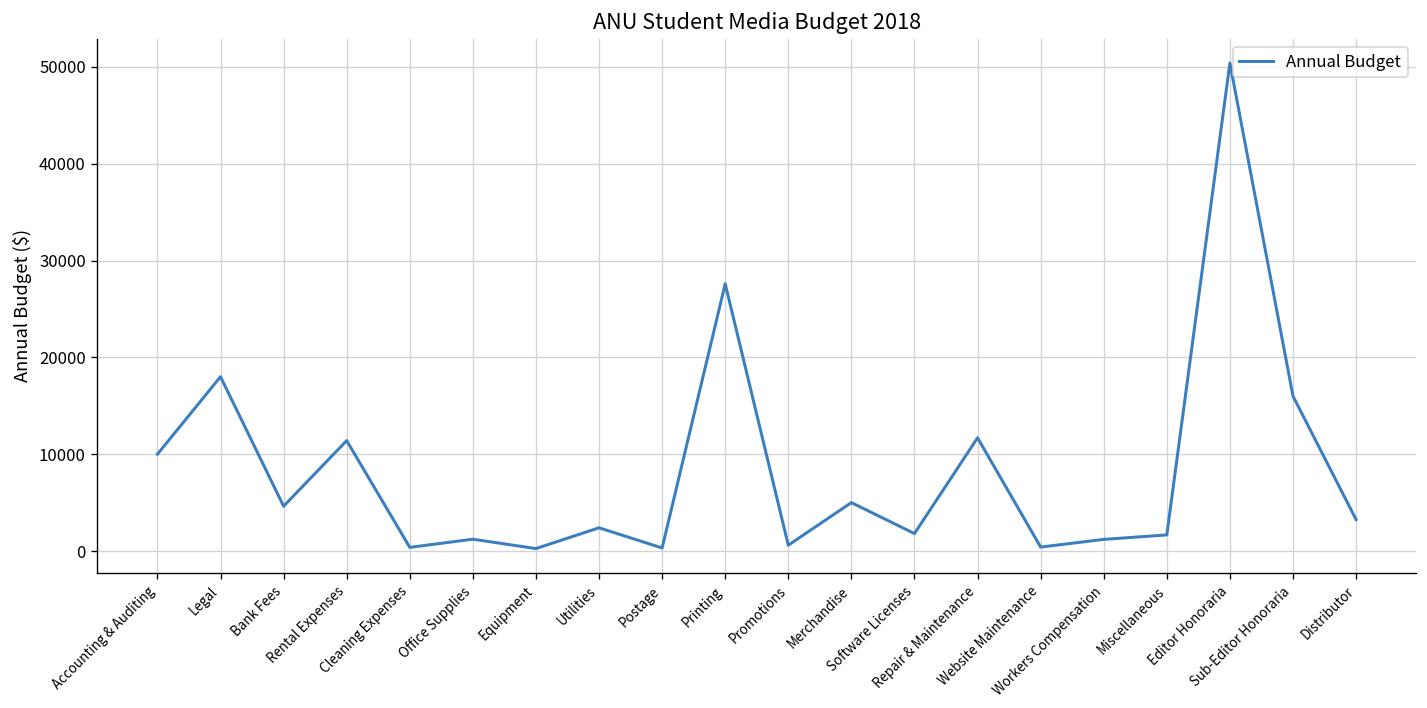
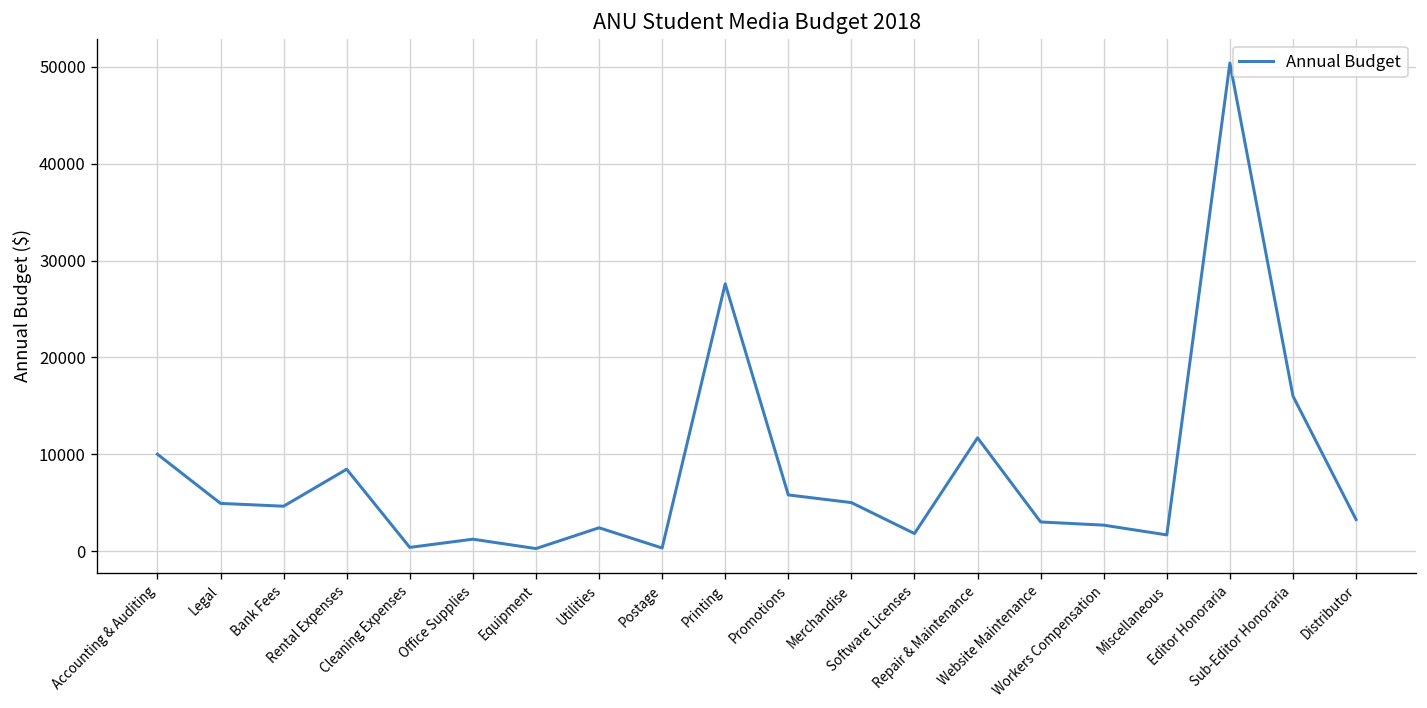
Legal: 18000 -> 5000
Rental Expenses: 11000 -> 8000
Promotions: 1000 -> 6000
Website Maintenance: 0 -> 3000
Workers Compensation: 1000 -> 3000
